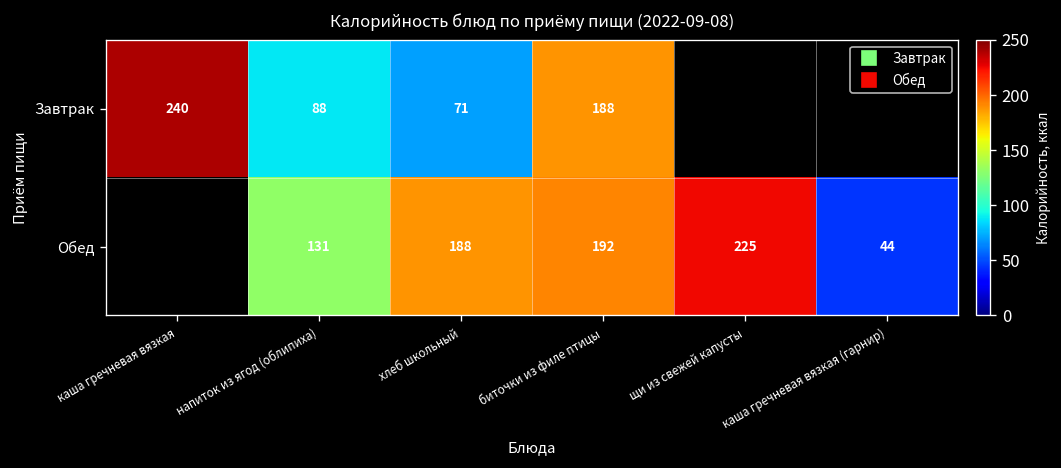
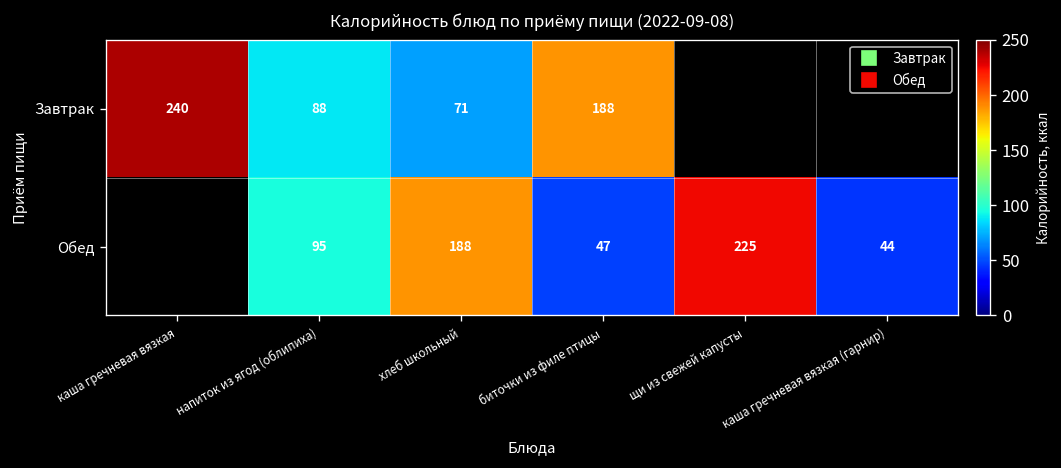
Обед, напиток из ягод (облипиха): 131 -> 95
Обед, биточки из филе птицы: 192 -> 47
